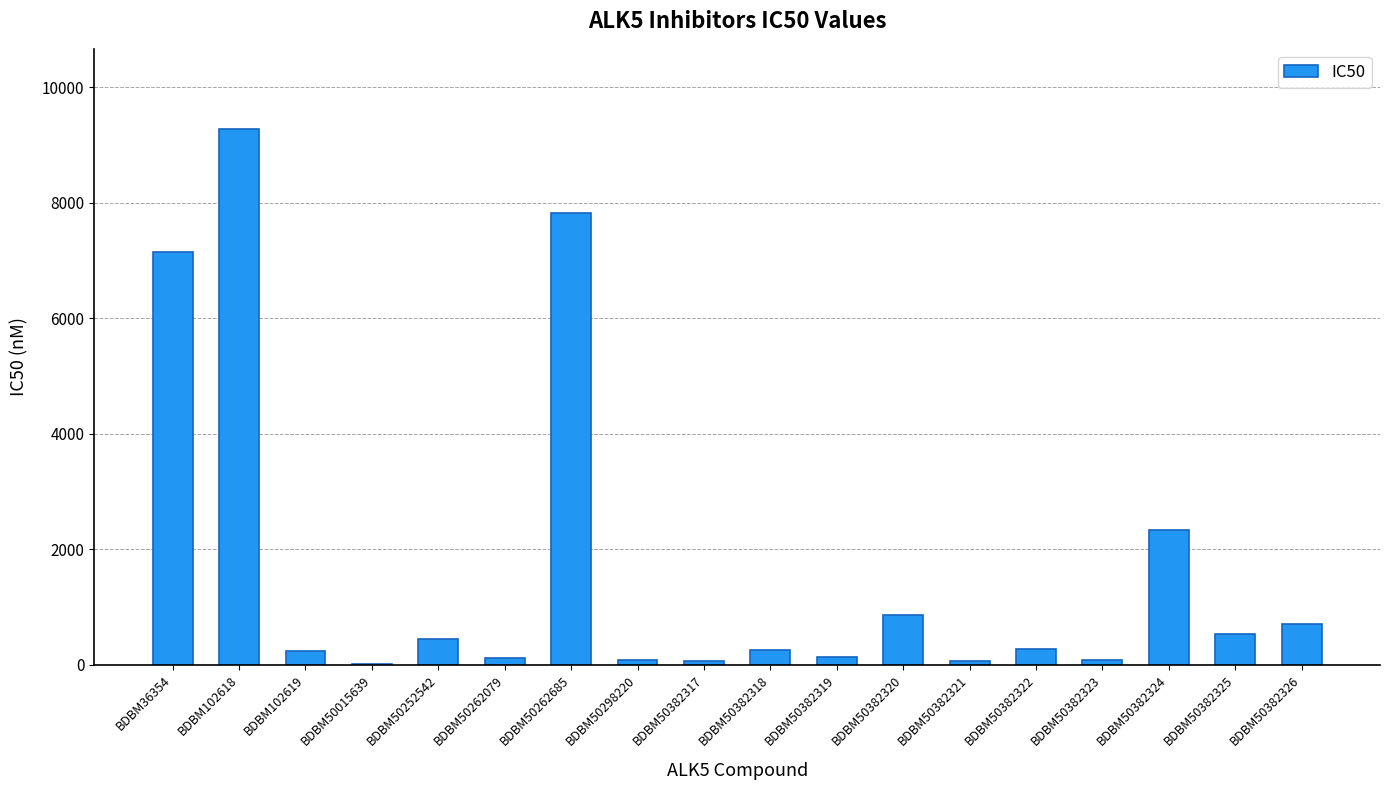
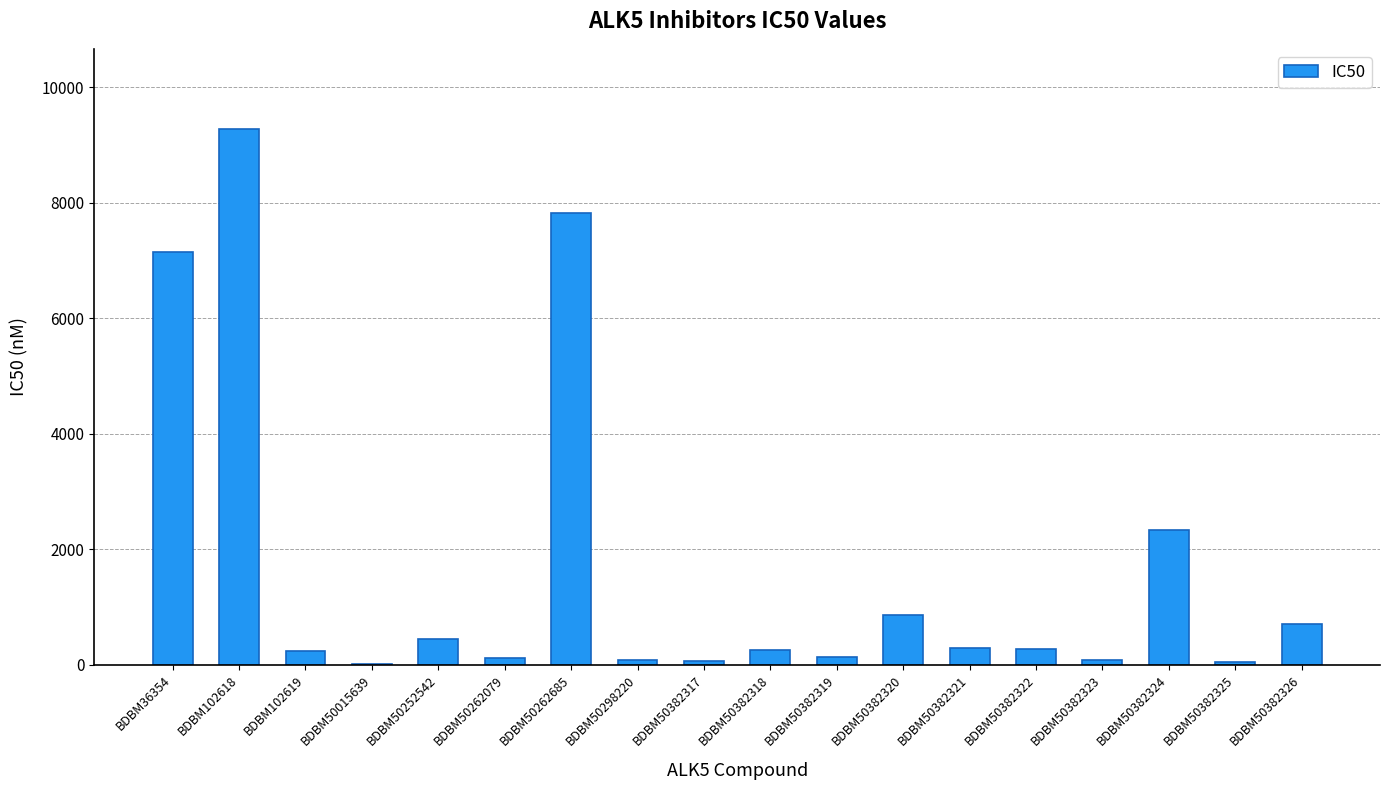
BDBM50382321: 100 -> 300
BDBM50382325: 500 -> 0
